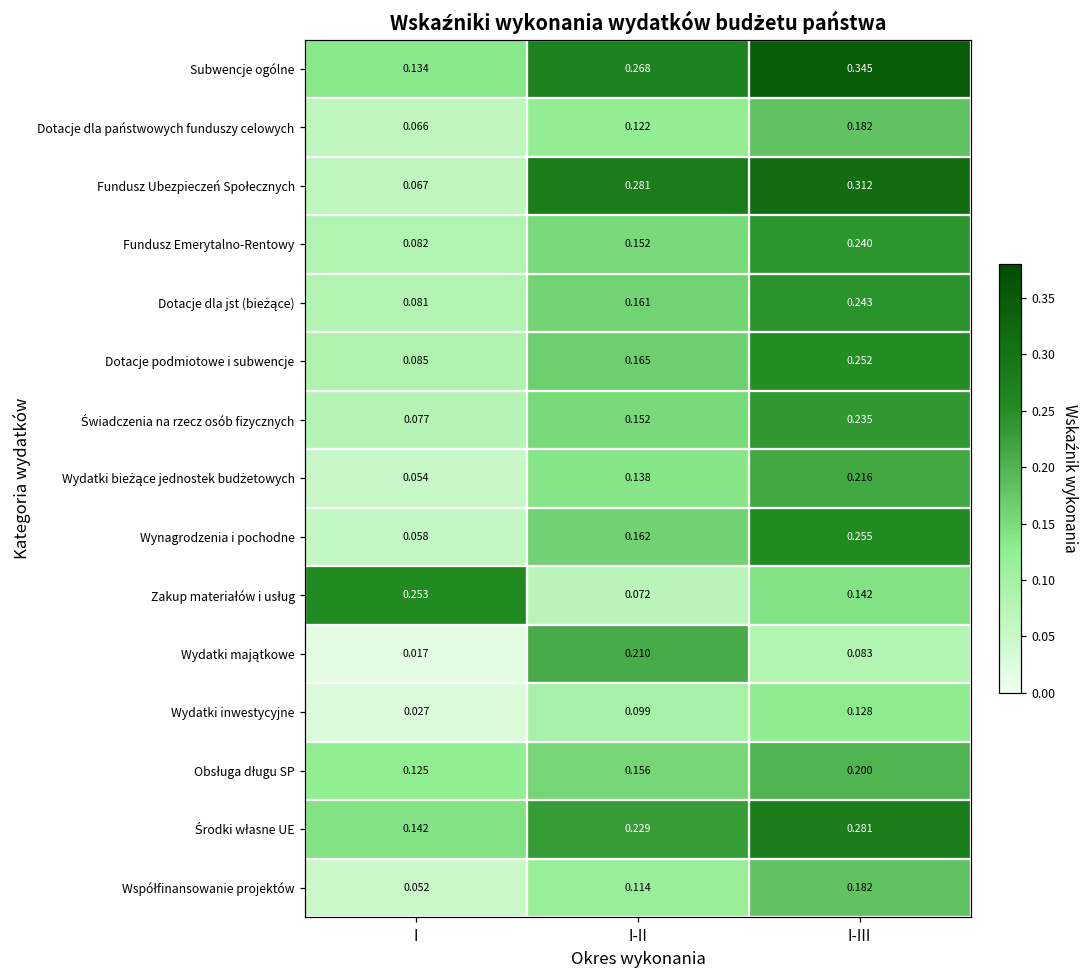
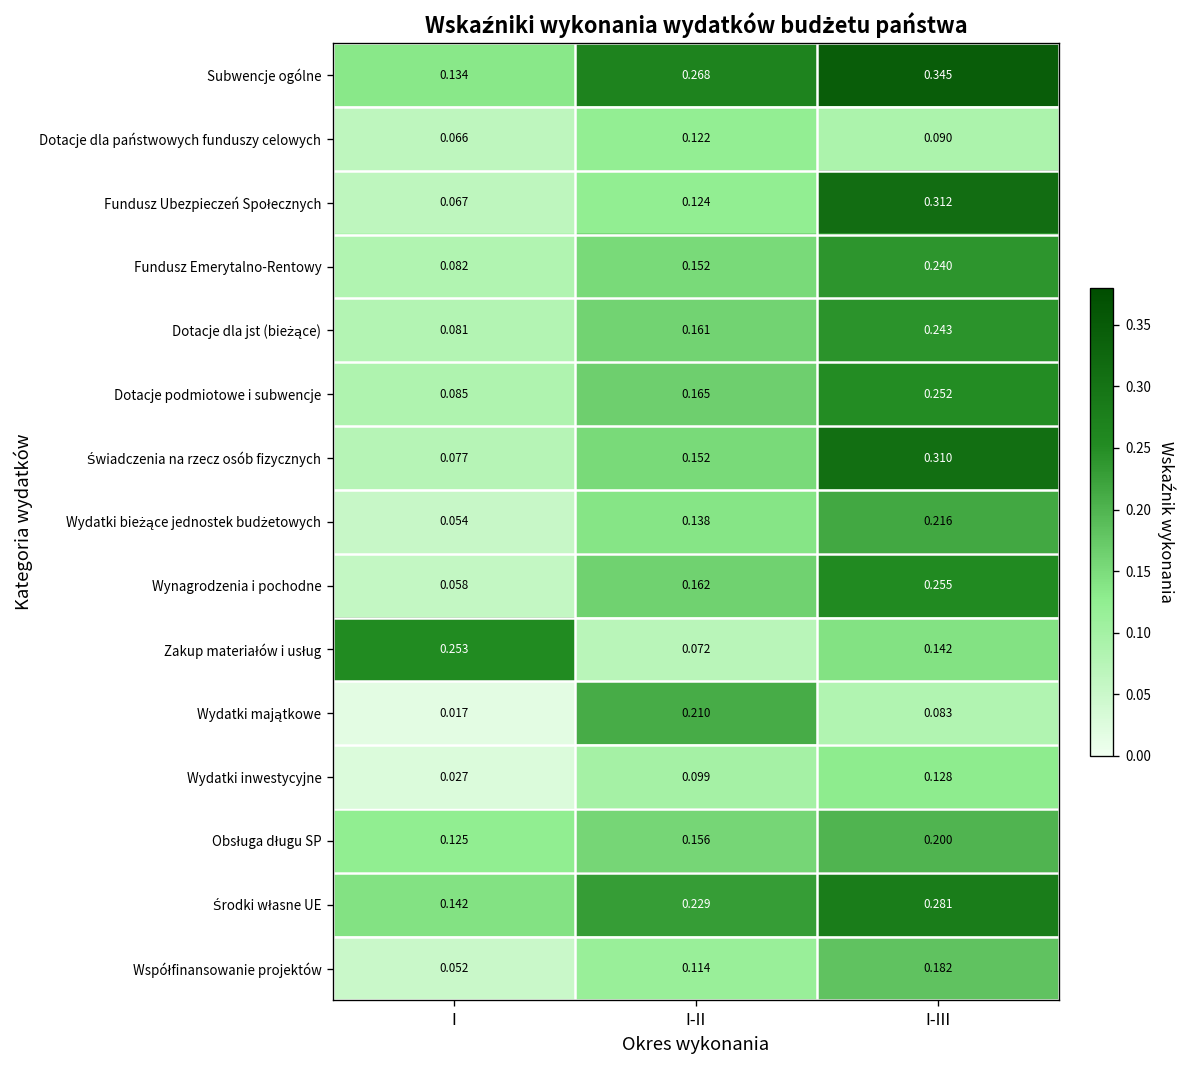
Dotacje dla państwowych funduszy celowych, I-III: 0.182 -> 0.090
Fundusz Ubezpieczeń Społecznych, I-II: 0.281 -> 0.124
Świadczenia na rzecz osób fizycznych, I-III: 0.235 -> 0.310
